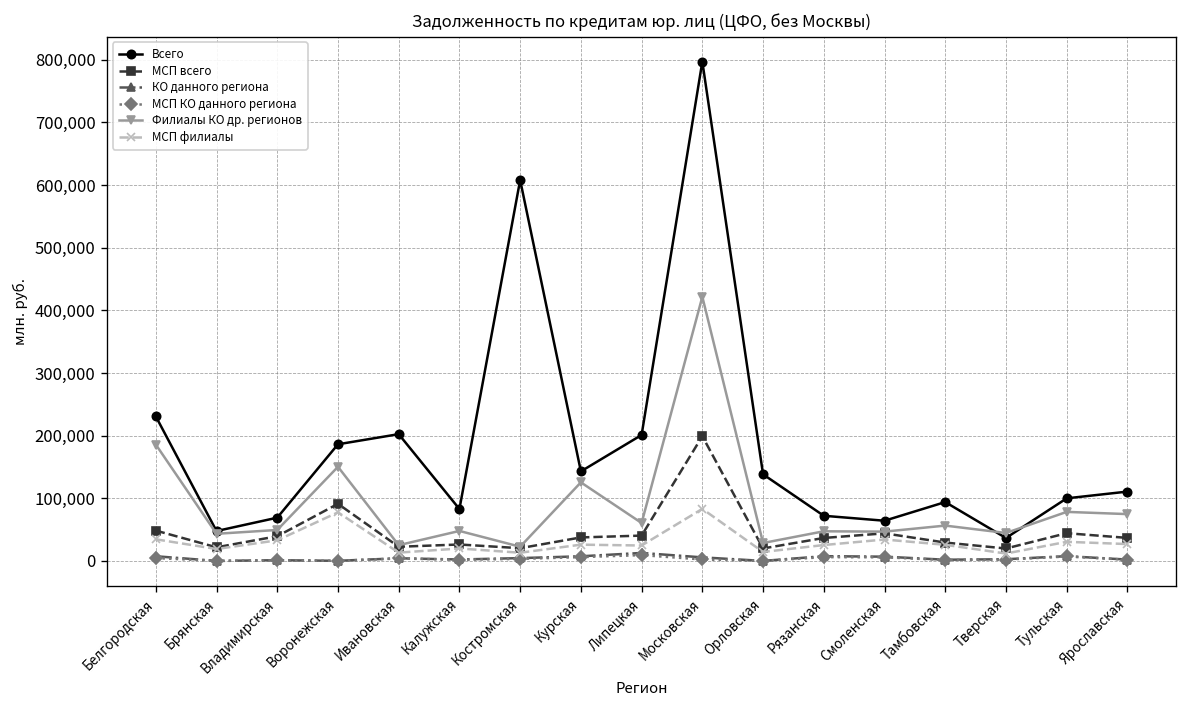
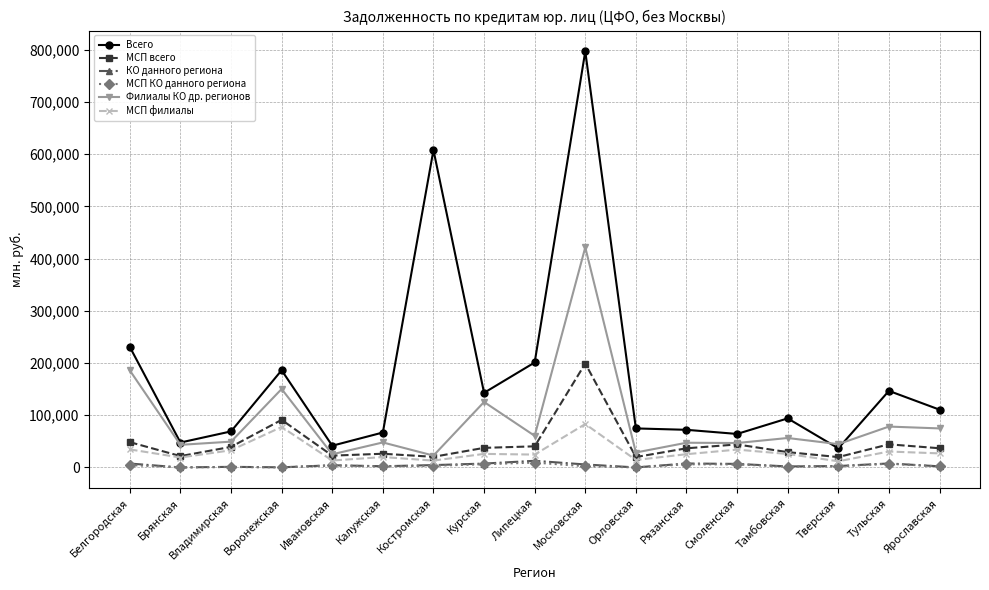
Всего, Ивановская: 200,000 -> 40,000
Всего, Калужская: 80,000 -> 70,000
Всего, Орловская: 140,000 -> 70,000
Всего, Тульская: 100,000 -> 150,000
